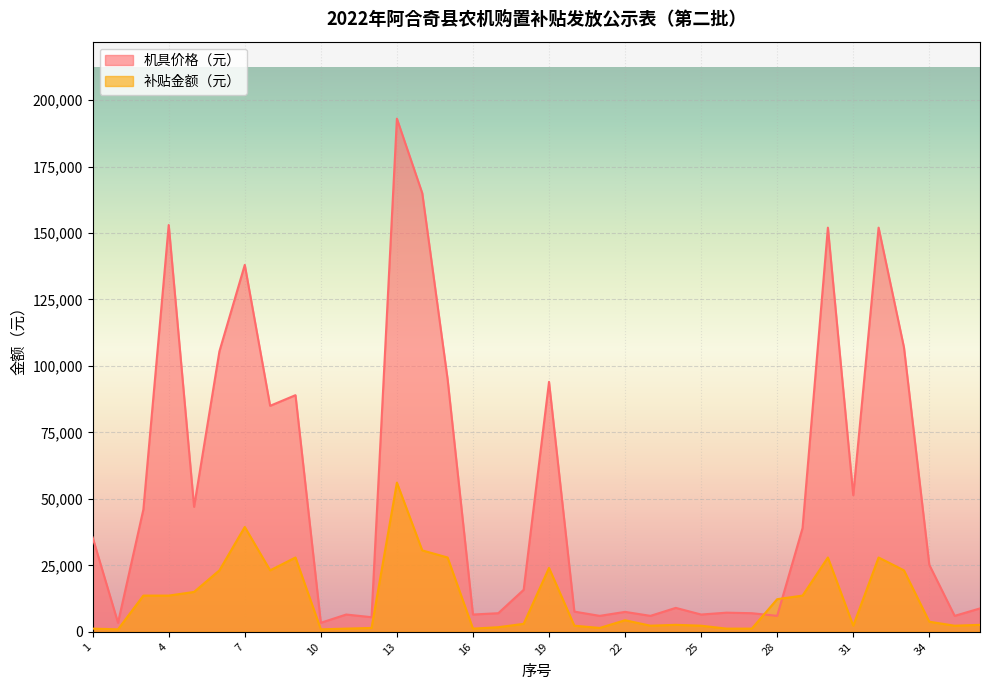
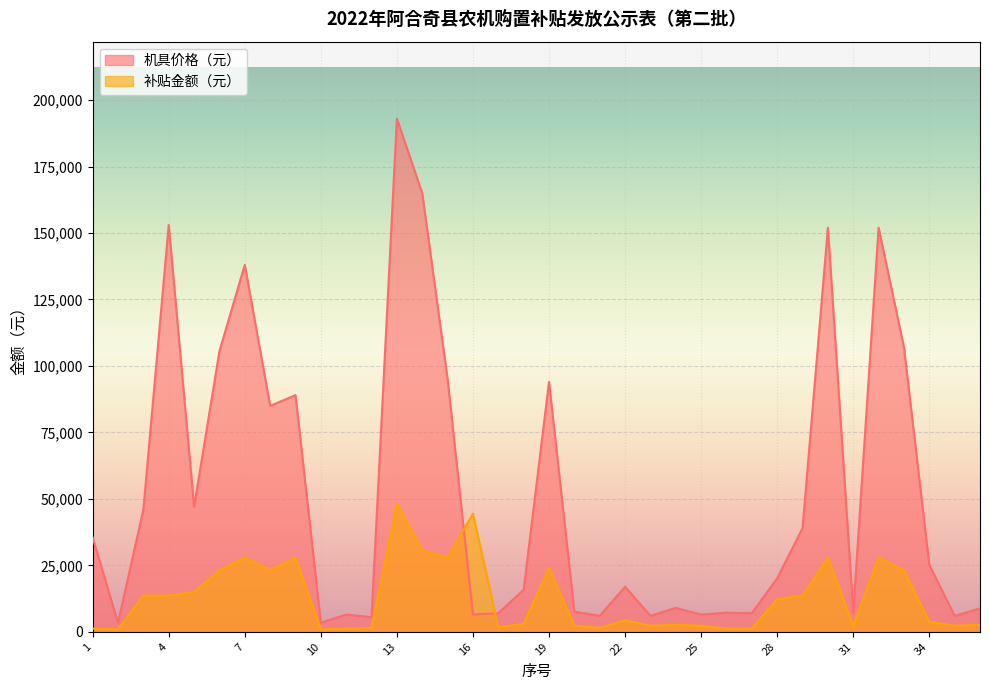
补贴金额（元）, 7: 39,000 -> 28,000
补贴金额（元）, 13: 56,000 -> 48,000
补贴金额（元）, 16: 1,000 -> 44,000
机具价格（元）, 22: 8,000 -> 17,000
机具价格（元）, 28: 6,000 -> 20,000
机具价格（元）, 31: 51,000 -> 7,000
